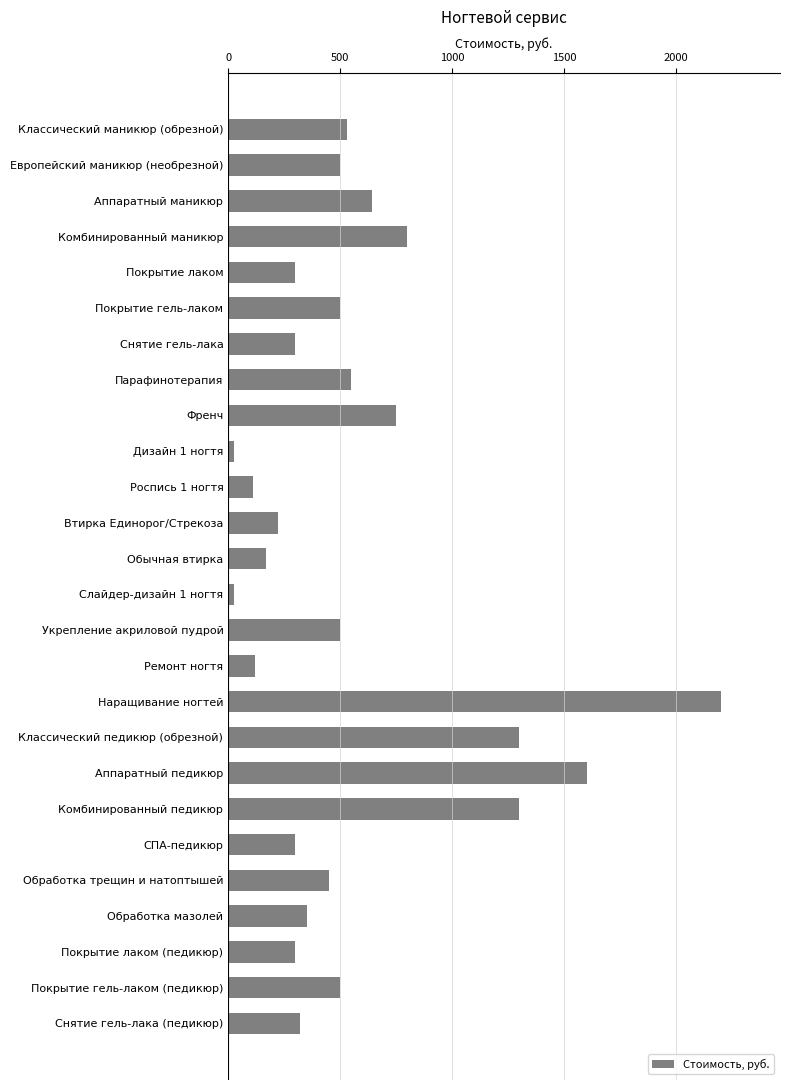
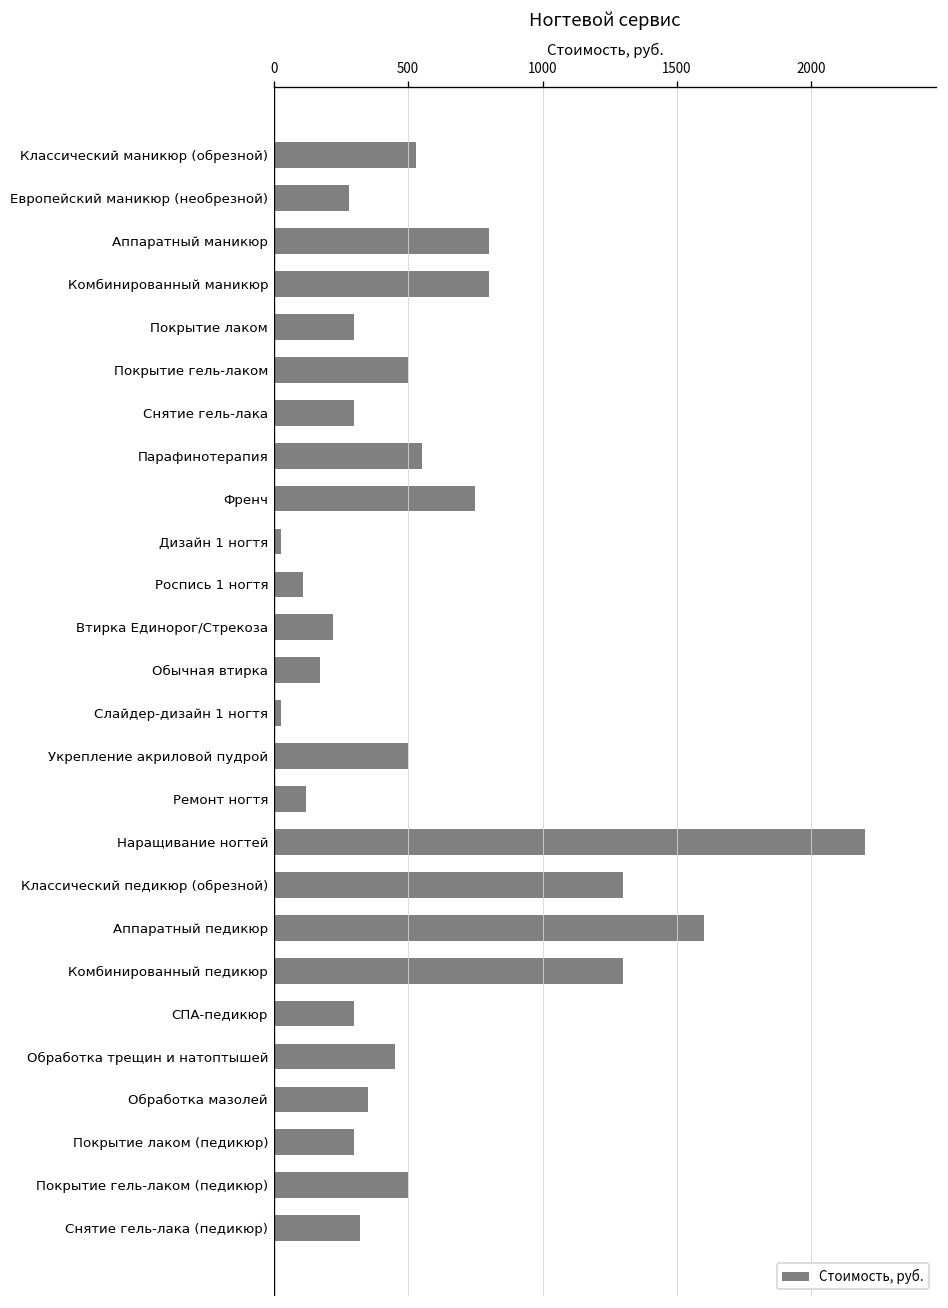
Европейский маникюр (необрезной): 500 -> 280
Аппаратный маникюр: 640 -> 800
